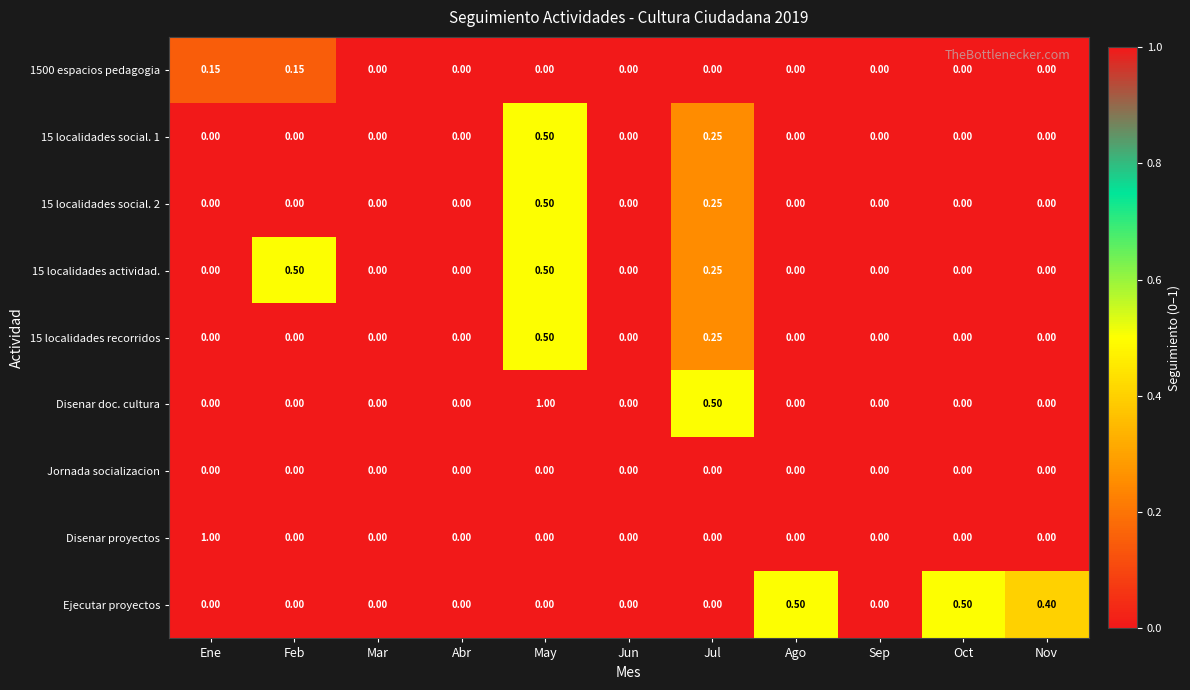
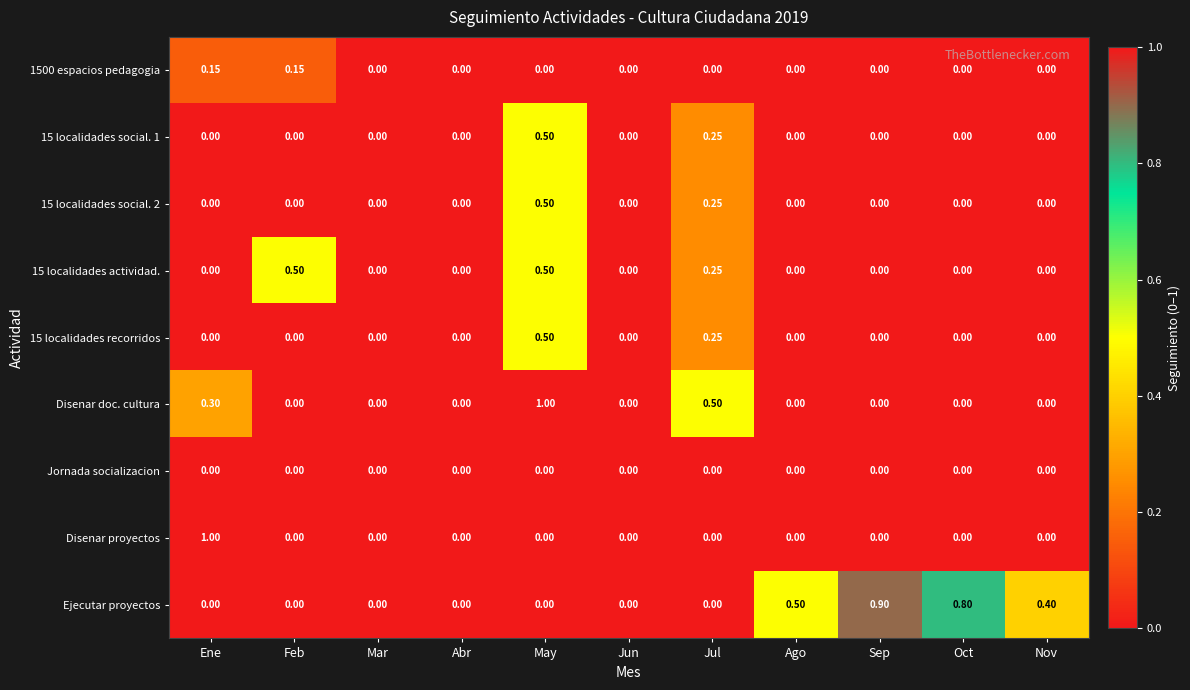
Disenar doc. cultura, Ene: 0.00 -> 0.30
Ejecutar proyectos, Sep: 0.00 -> 0.90
Ejecutar proyectos, Oct: 0.50 -> 0.80
